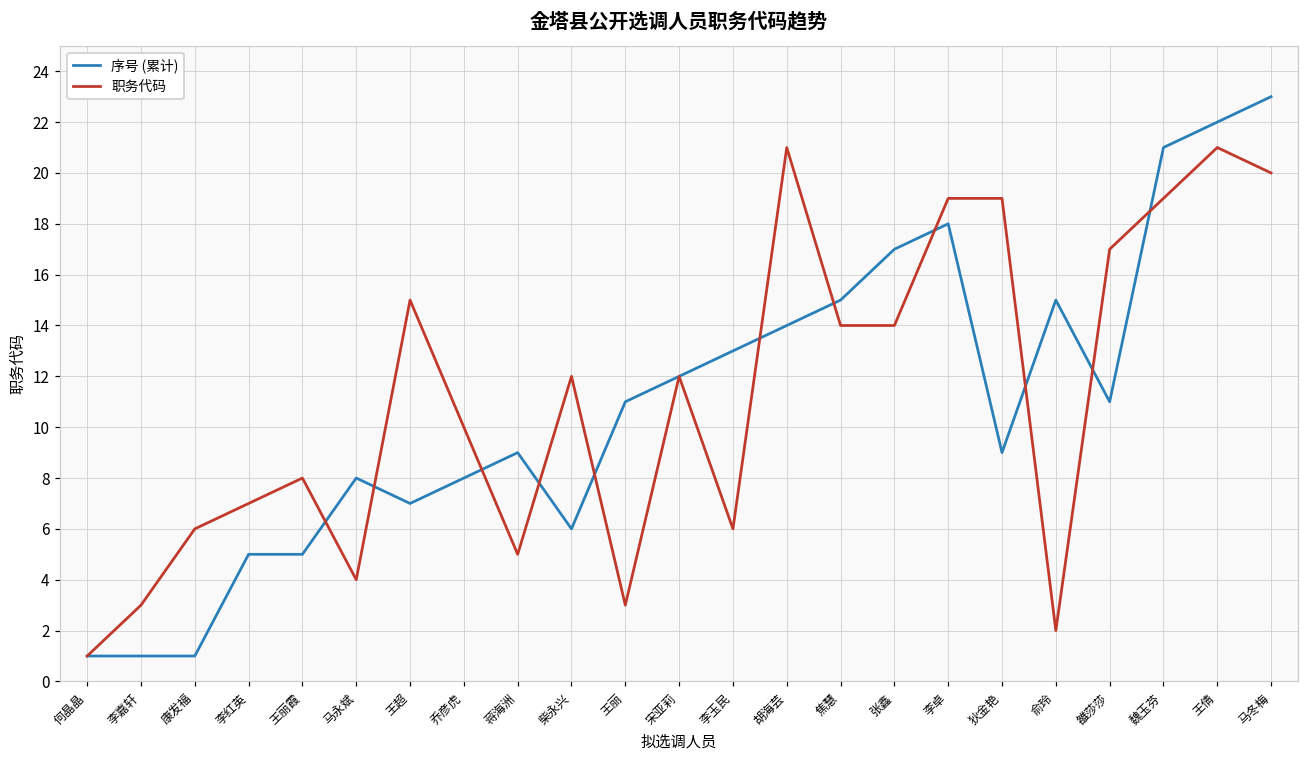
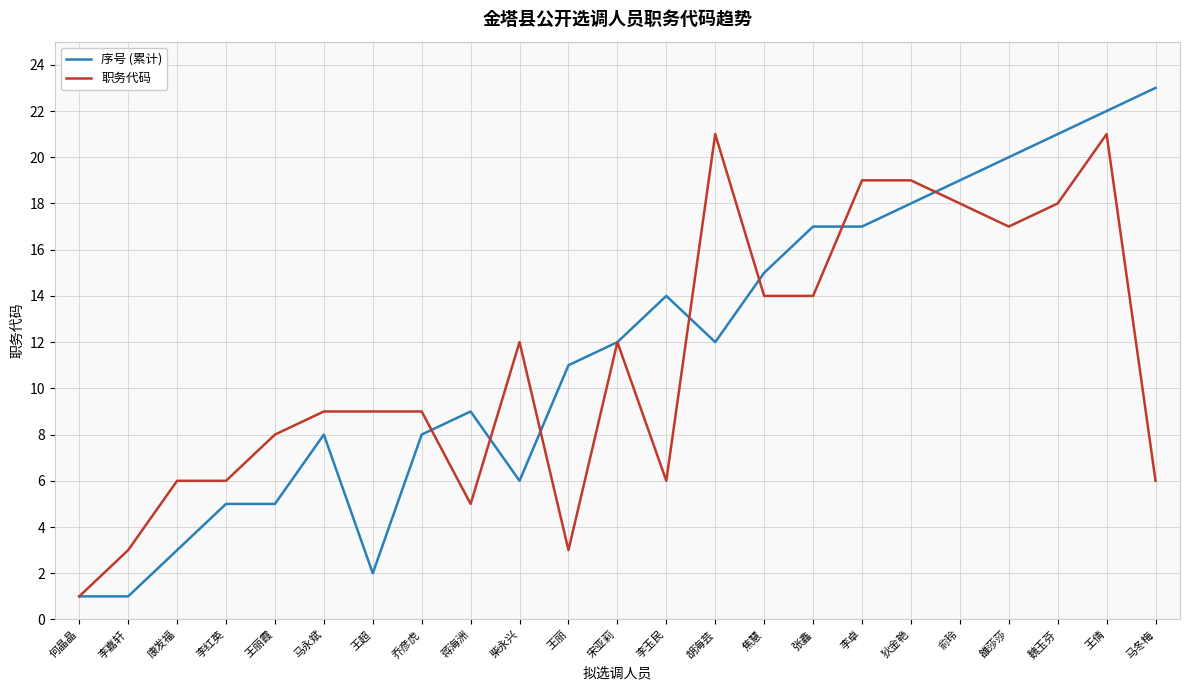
序号 (累计), 康发福: 1 -> 3
职务代码, 李红英: 7 -> 6
职务代码, 马永斌: 4 -> 9
序号 (累计), 王超: 7 -> 2
职务代码, 王超: 15 -> 9
职务代码, 乔彦虎: 10 -> 9
序号 (累计), 李玉民: 13 -> 14
序号 (累计), 胡海芸: 14 -> 12
序号 (累计), 李卓: 18 -> 17
序号 (累计), 狄金艳: 9 -> 18
序号 (累计), 俞玲: 15 -> 19
职务代码, 俞玲: 2 -> 18
序号 (累计), 雒莎莎: 11 -> 20
职务代码, 魏玉芬: 19 -> 18
职务代码, 马冬梅: 20 -> 6
